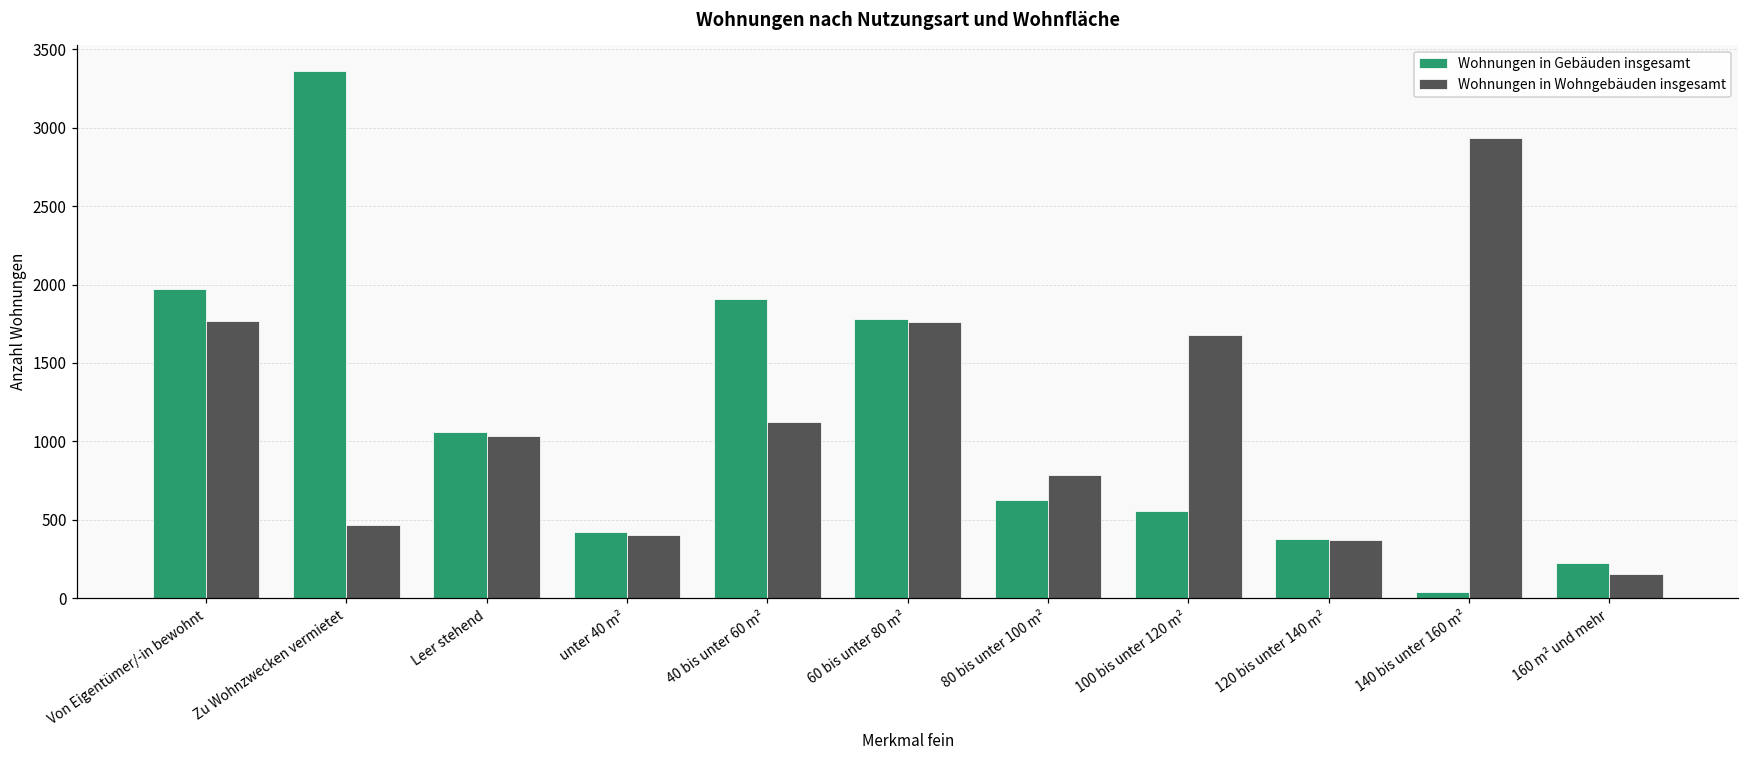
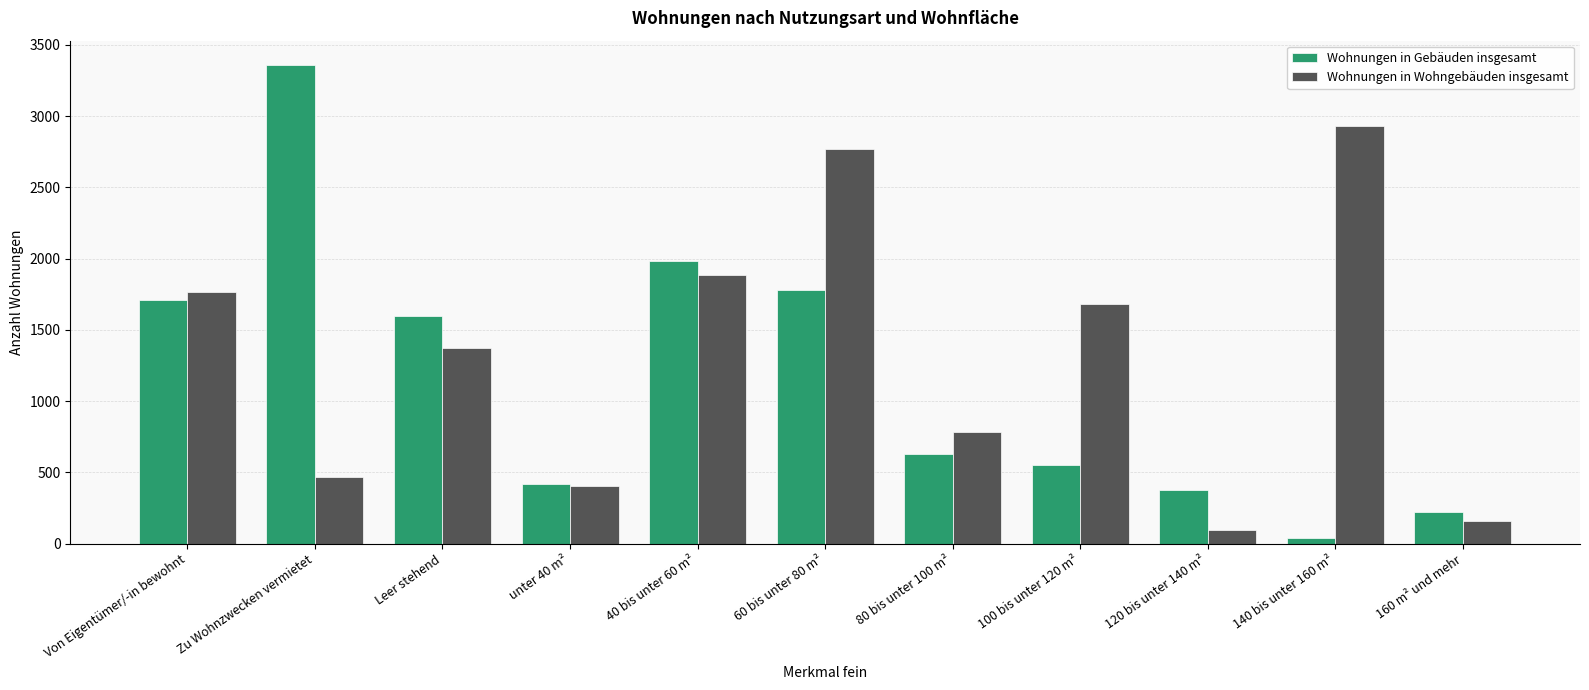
Wohnungen in Gebäuden insgesamt, Von Eigentümer/-in bewohnt: 1970 -> 1710
Wohnungen in Gebäuden insgesamt, Leer stehend: 1060 -> 1600
Wohnungen in Wohngebäuden insgesamt, Leer stehend: 1030 -> 1370
Wohnungen in Gebäuden insgesamt, 40 bis unter 60 m²: 1910 -> 1980
Wohnungen in Wohngebäuden insgesamt, 40 bis unter 60 m²: 1130 -> 1890
Wohnungen in Wohngebäuden insgesamt, 60 bis unter 80 m²: 1760 -> 2770
Wohnungen in Wohngebäuden insgesamt, 120 bis unter 140 m²: 370 -> 90
